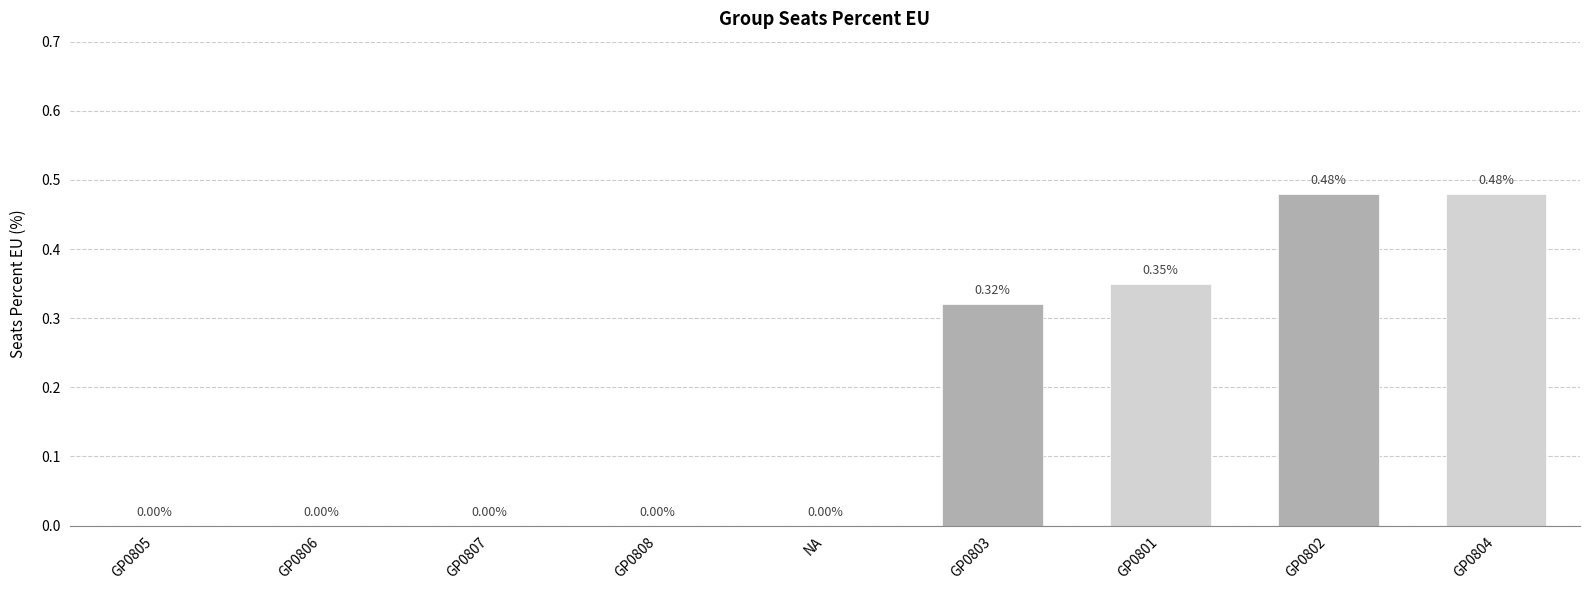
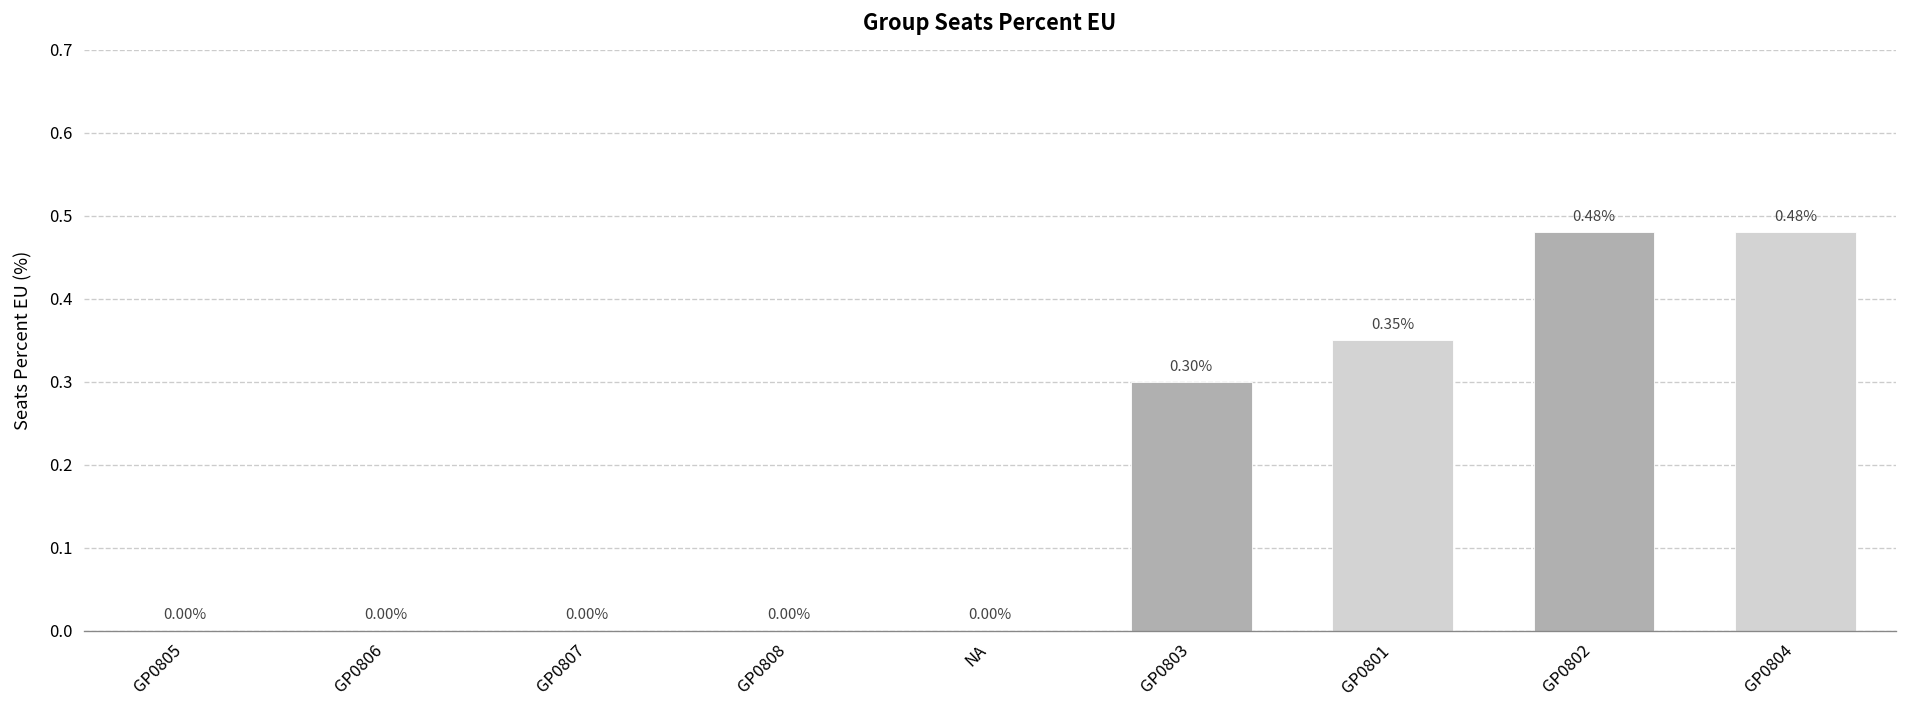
GP0803: 0.32% -> 0.30%
